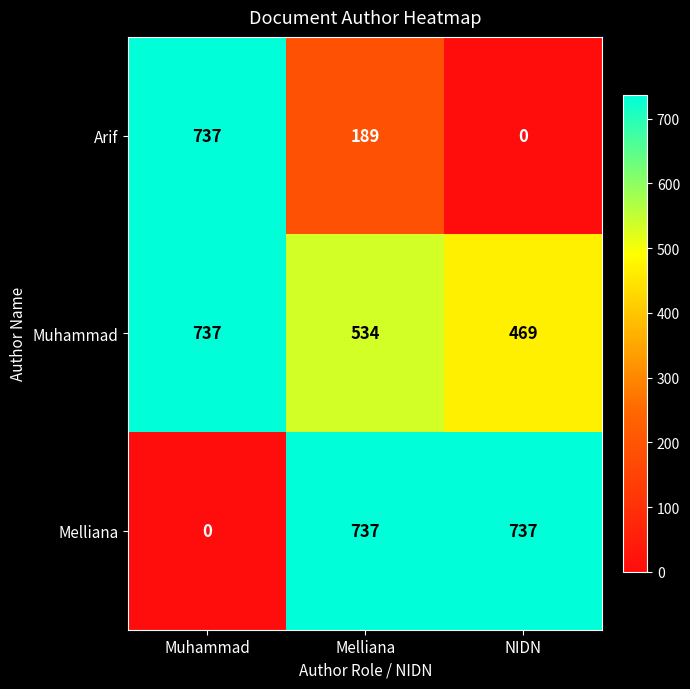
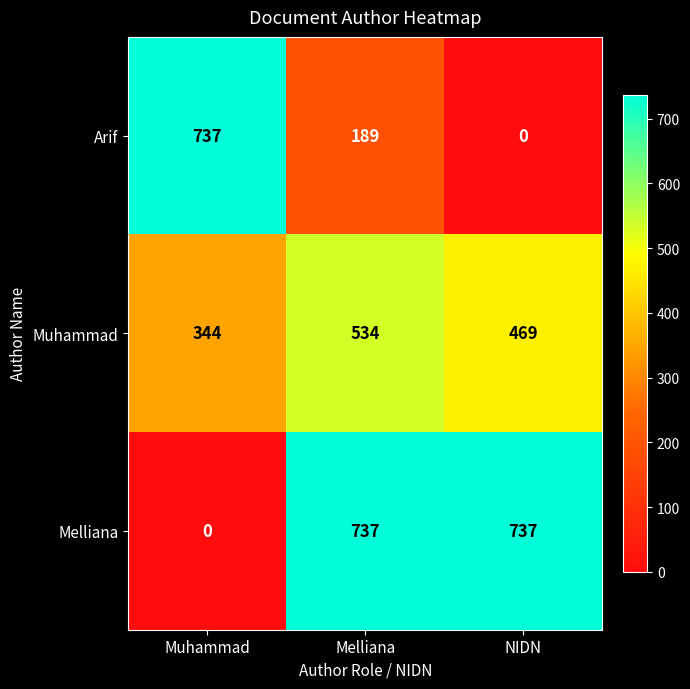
Muhammad, Muhammad: 737 -> 344
